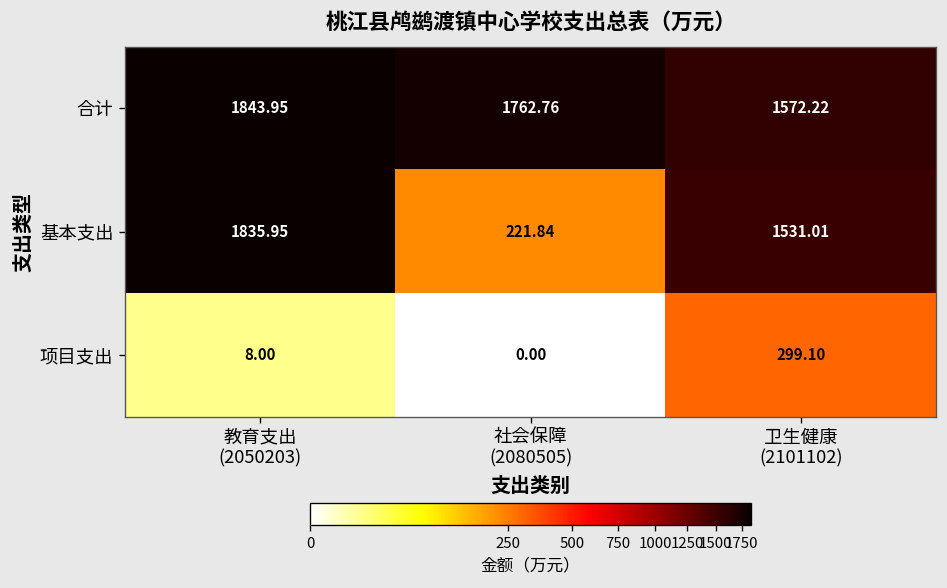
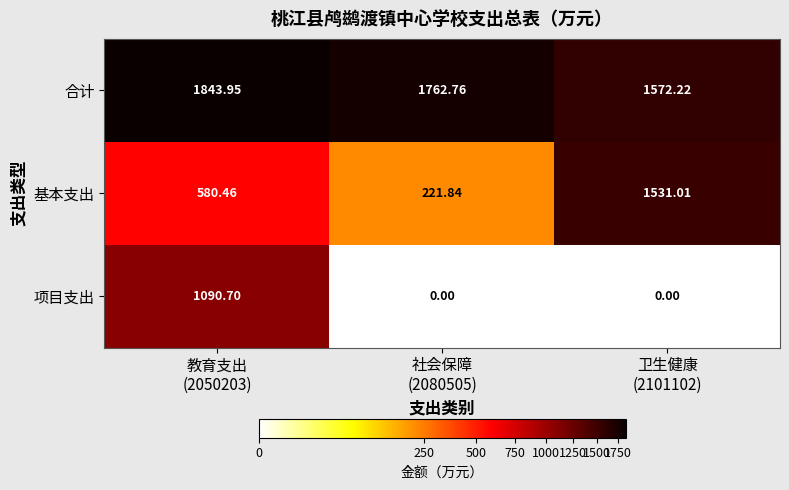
基本支出, 教育支出 (2050203): 1835.95 -> 580.46
项目支出, 教育支出 (2050203): 8.00 -> 1090.70
项目支出, 卫生健康 (2101102): 299.10 -> 0.00
